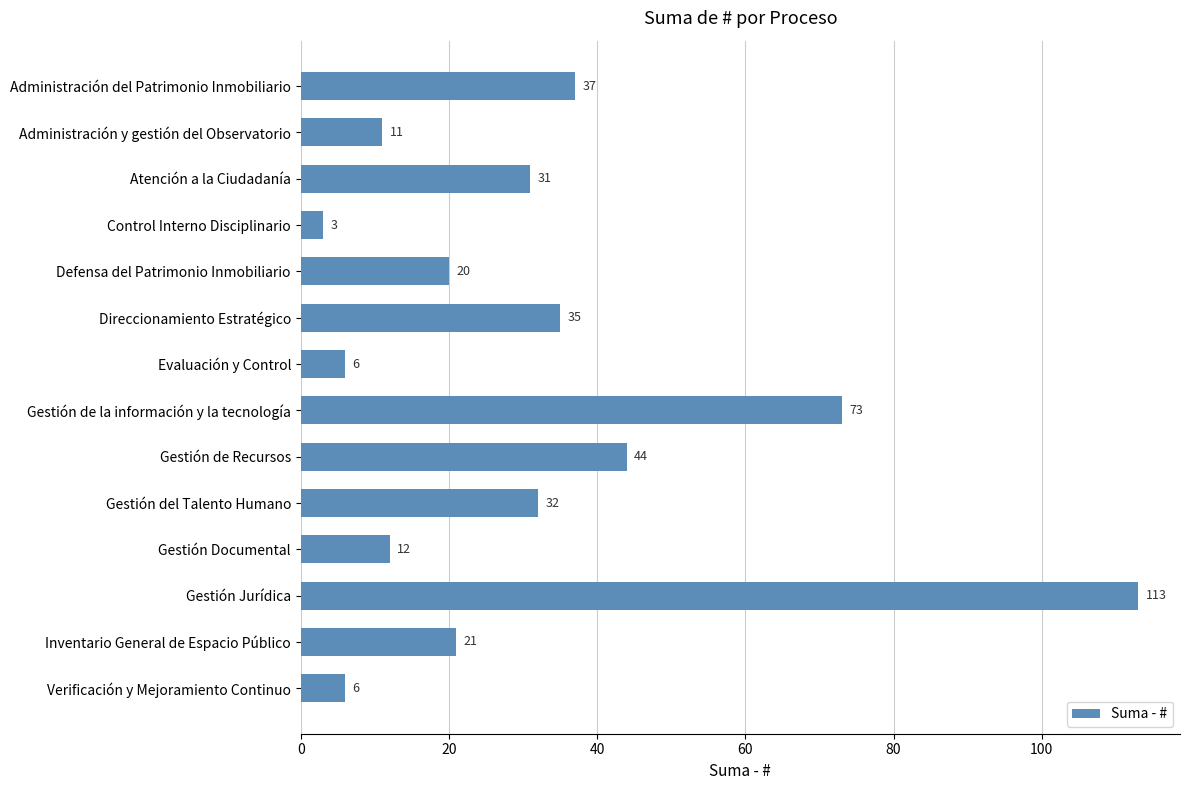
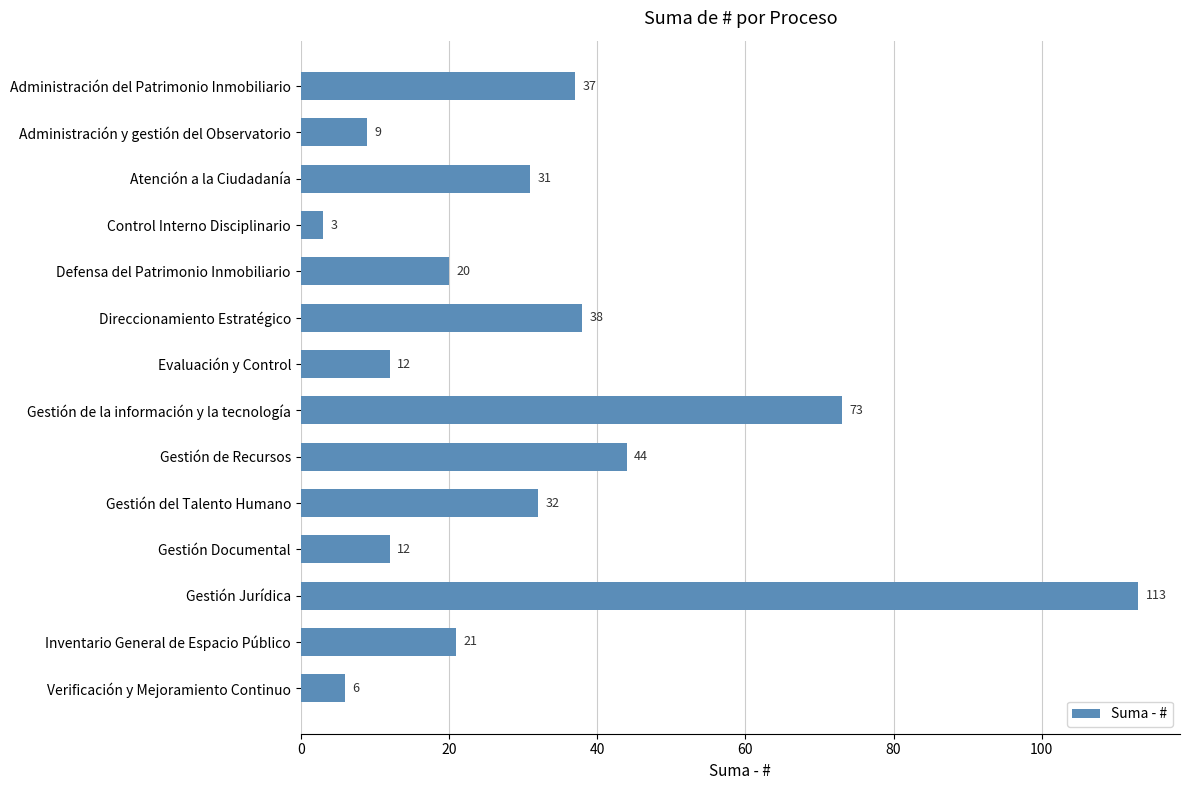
Administración y gestión del Observatorio: 11 -> 9
Direccionamiento Estratégico: 35 -> 38
Evaluación y Control: 6 -> 12
